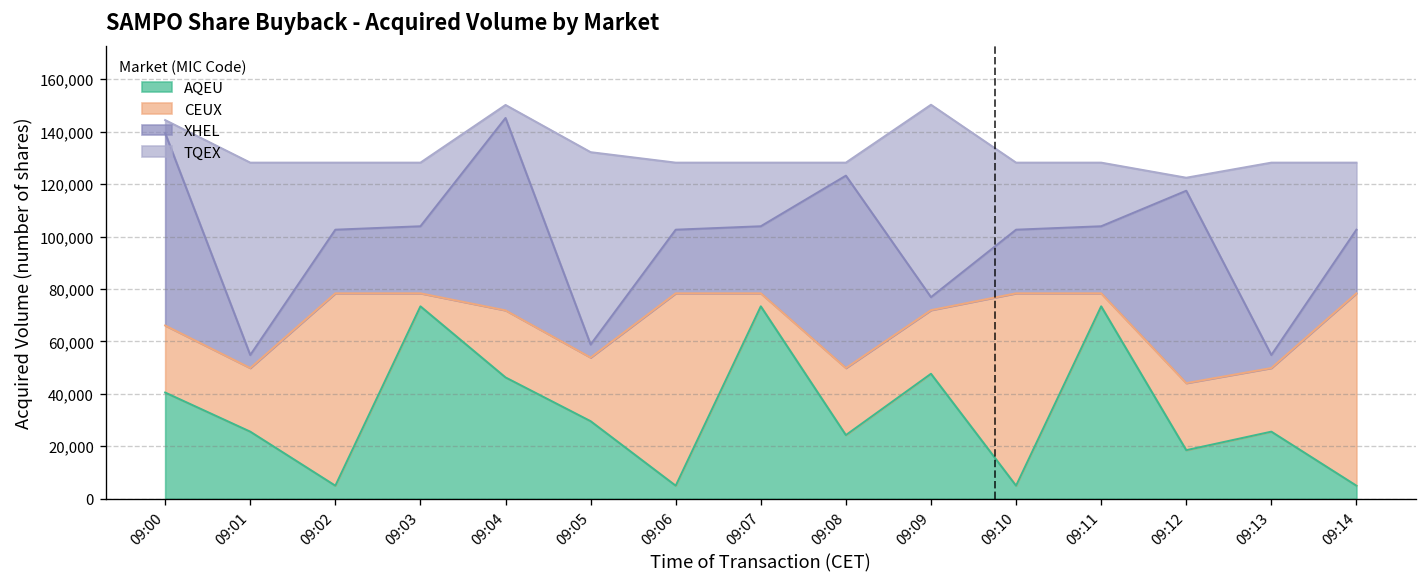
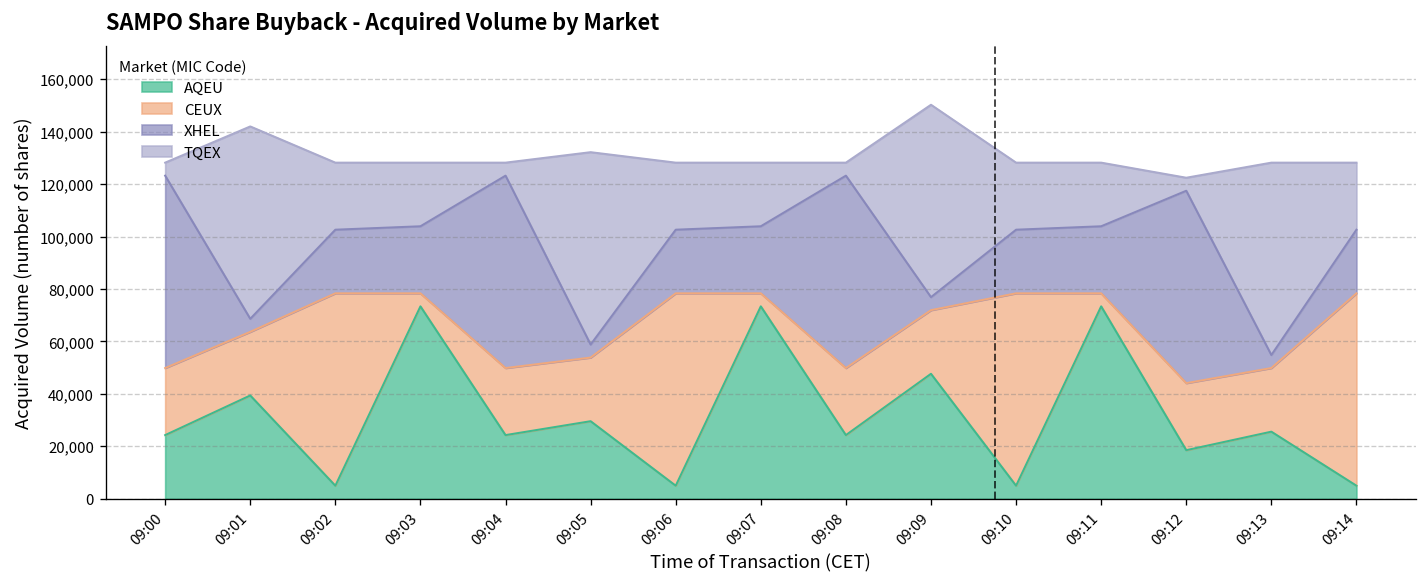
AQEU, 09:00: 40,000 -> 24,000
AQEU, 09:01: 26,000 -> 39,000
AQEU, 09:04: 46,000 -> 24,000
